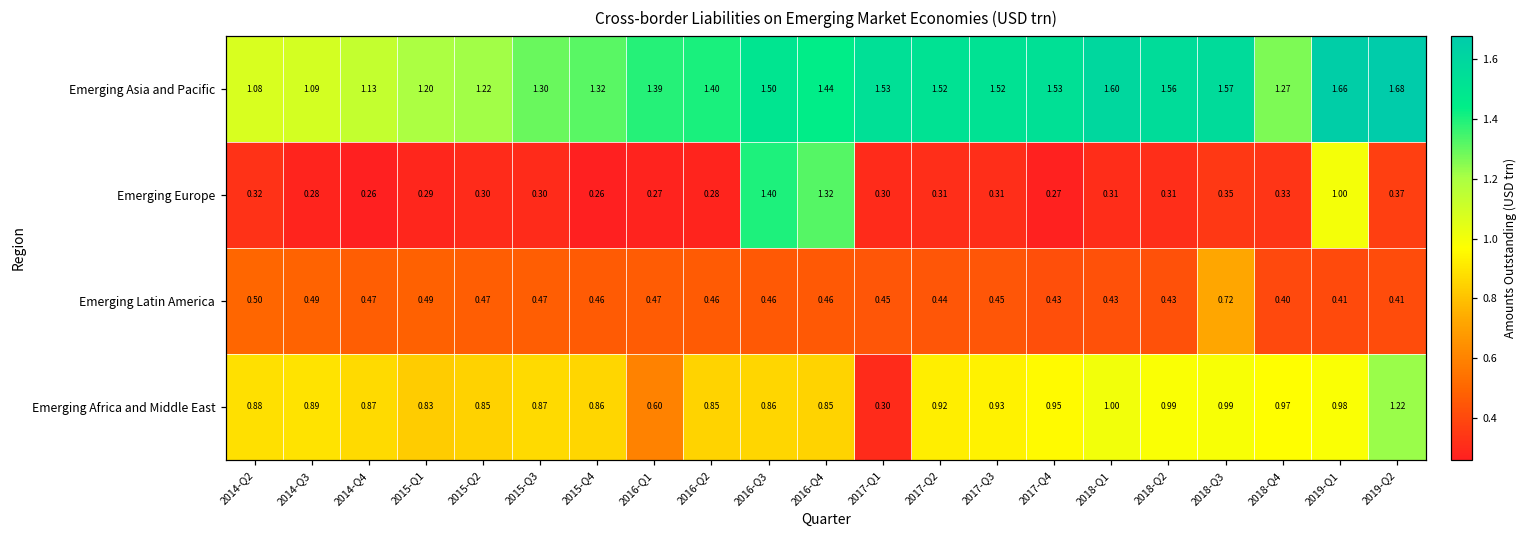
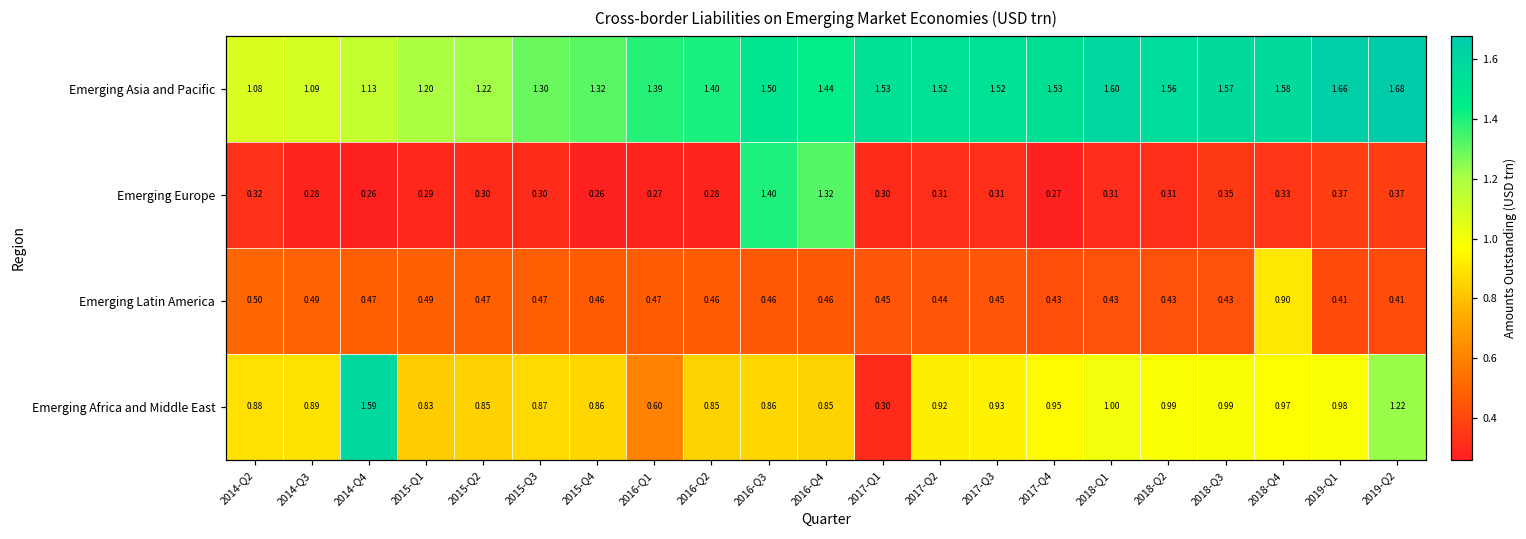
Emerging Asia and Pacific, 2018-Q4: 1.27 -> 1.58
Emerging Europe, 2019-Q1: 1.00 -> 0.37
Emerging Latin America, 2018-Q3: 0.72 -> 0.43
Emerging Latin America, 2018-Q4: 0.40 -> 0.90
Emerging Africa and Middle East, 2014-Q4: 0.87 -> 1.59
